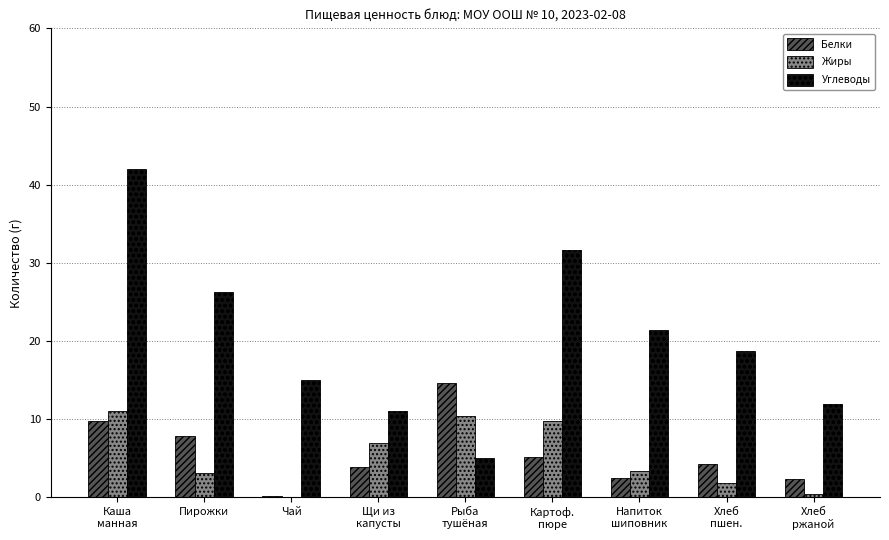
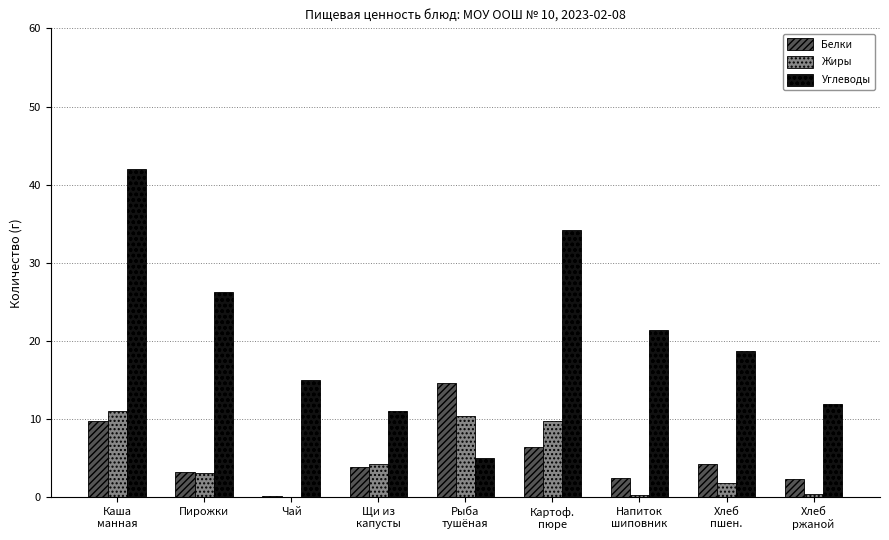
Белки, Пирожки: 8 -> 3
Жиры, Щи из капусты: 7 -> 4
Белки, Картоф. пюре: 5 -> 6
Углеводы, Картоф. пюре: 32 -> 34
Жиры, Напиток шиповник: 3 -> 0
